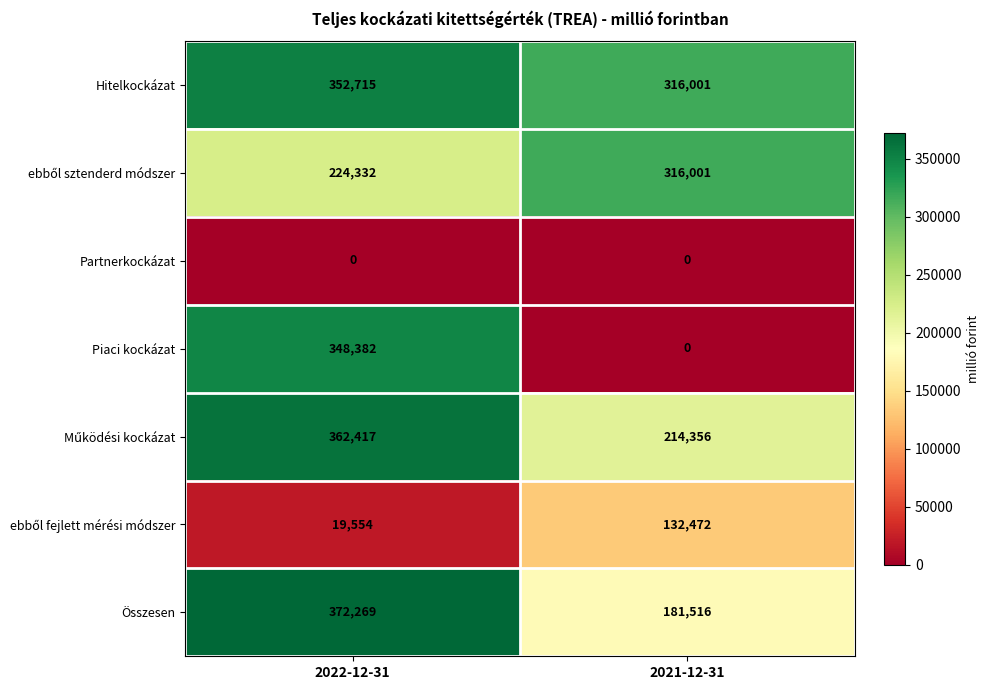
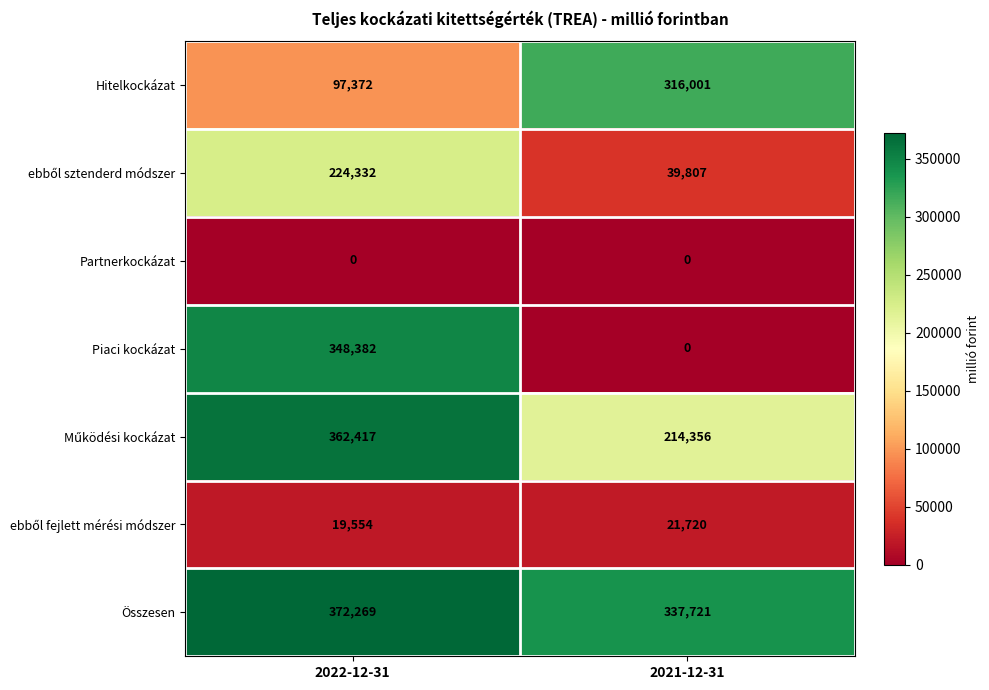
Hitelkockázat, 2022-12-31: 352,715 -> 97,372
ebből sztenderd módszer, 2021-12-31: 316,001 -> 39,807
ebből fejlett mérési módszer, 2021-12-31: 132,472 -> 21,720
Összesen, 2021-12-31: 181,516 -> 337,721
